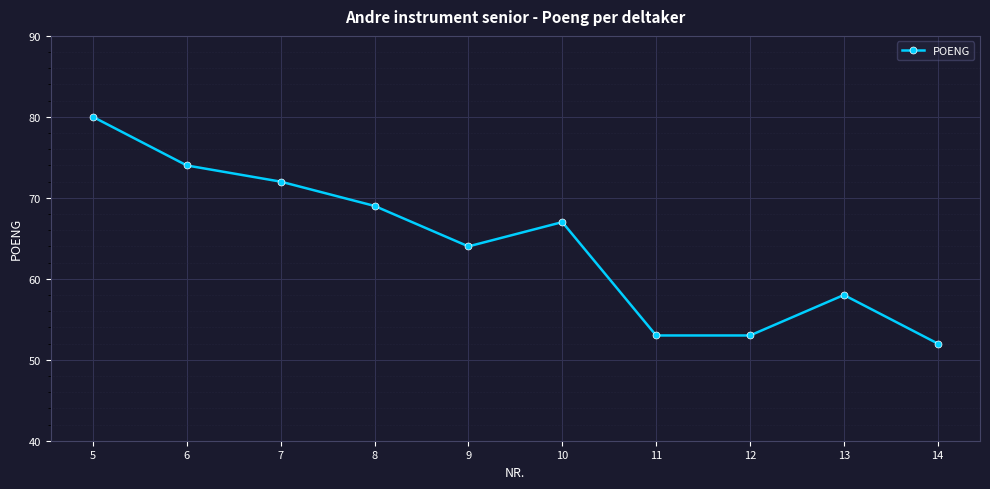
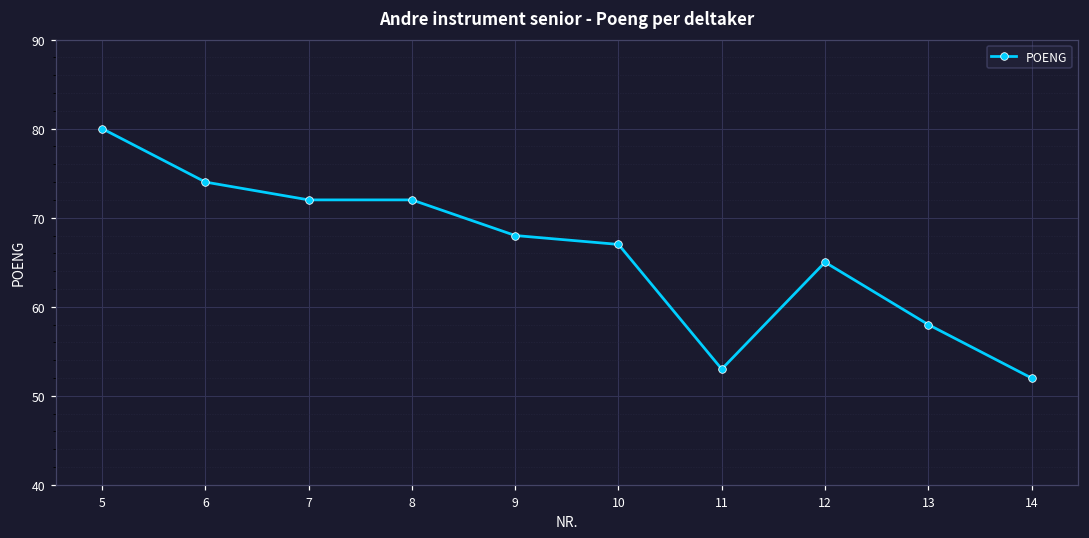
8: 69 -> 72
9: 64 -> 68
12: 53 -> 65
